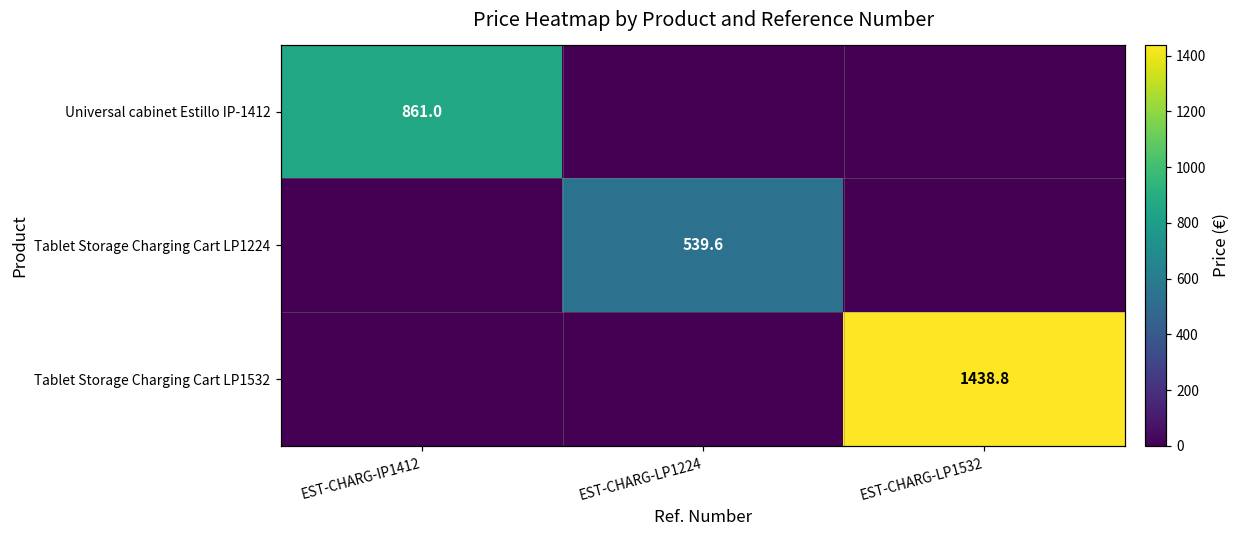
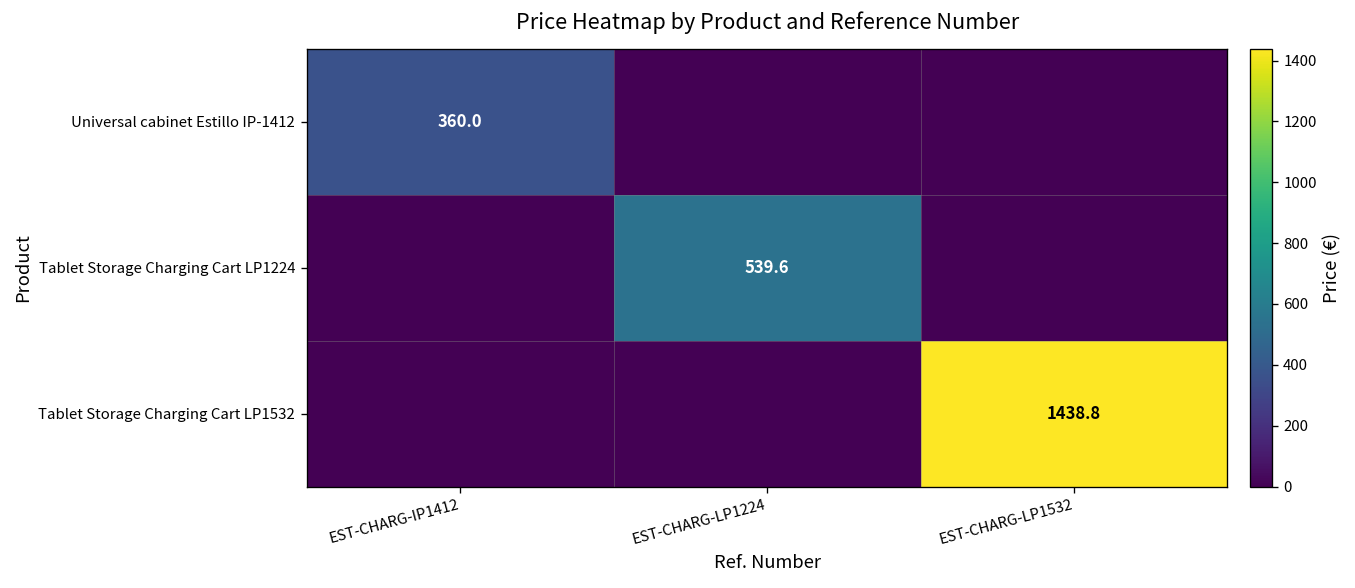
Universal cabinet Estillo IP-1412, EST-CHARG-IP1412: 861.0 -> 360.0
